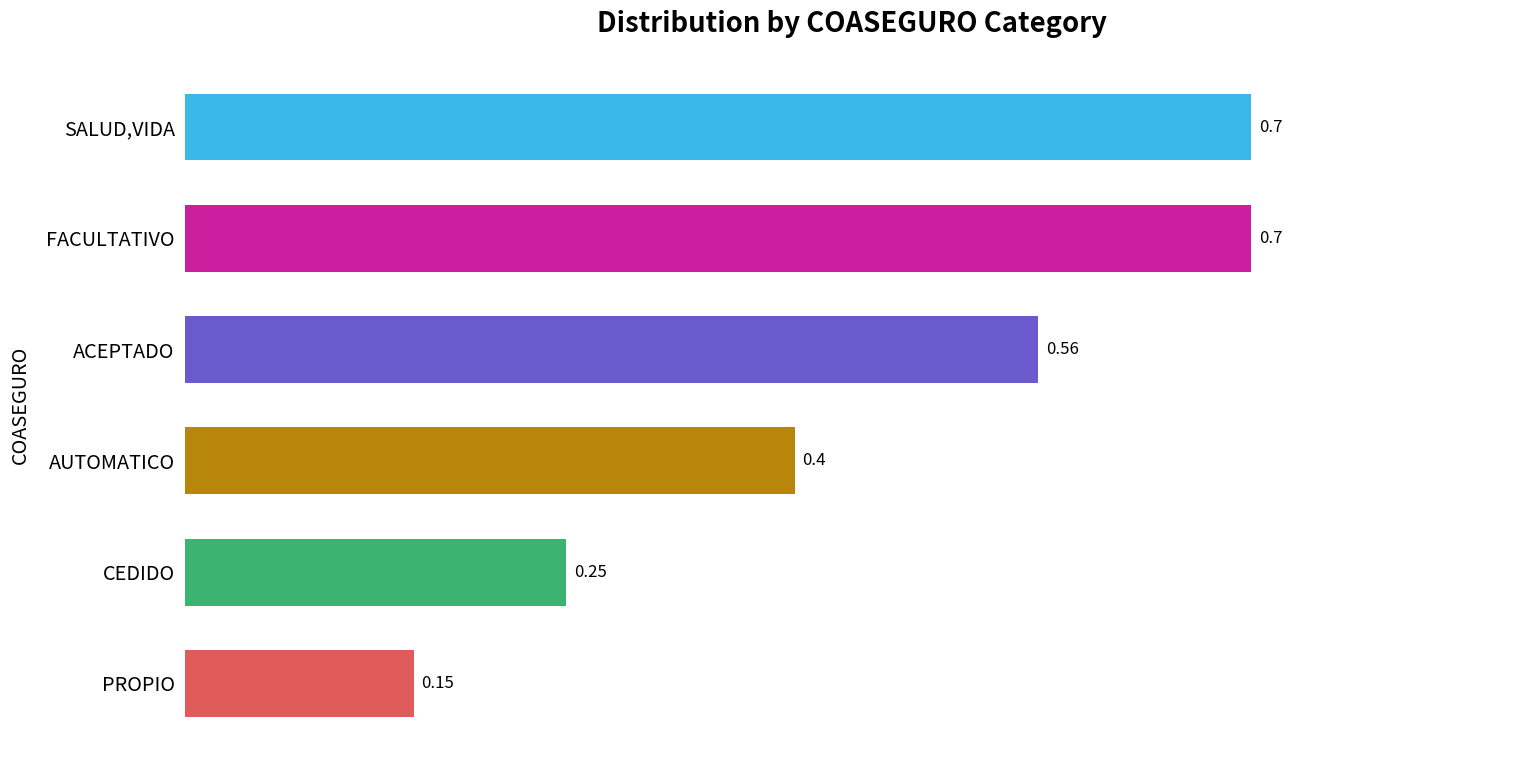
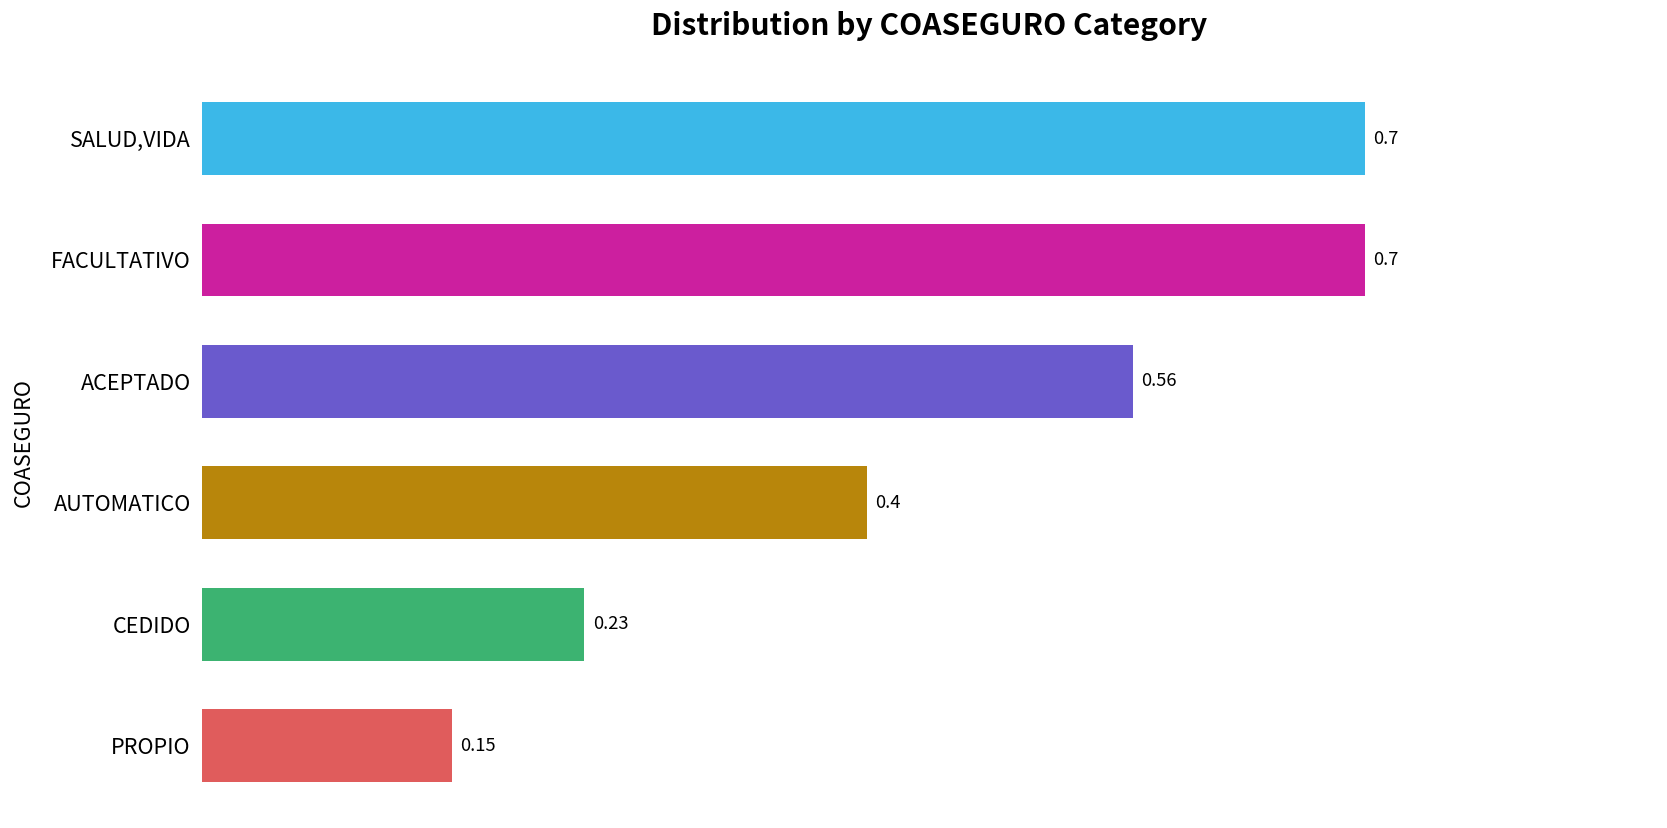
CEDIDO: 0.25 -> 0.23
